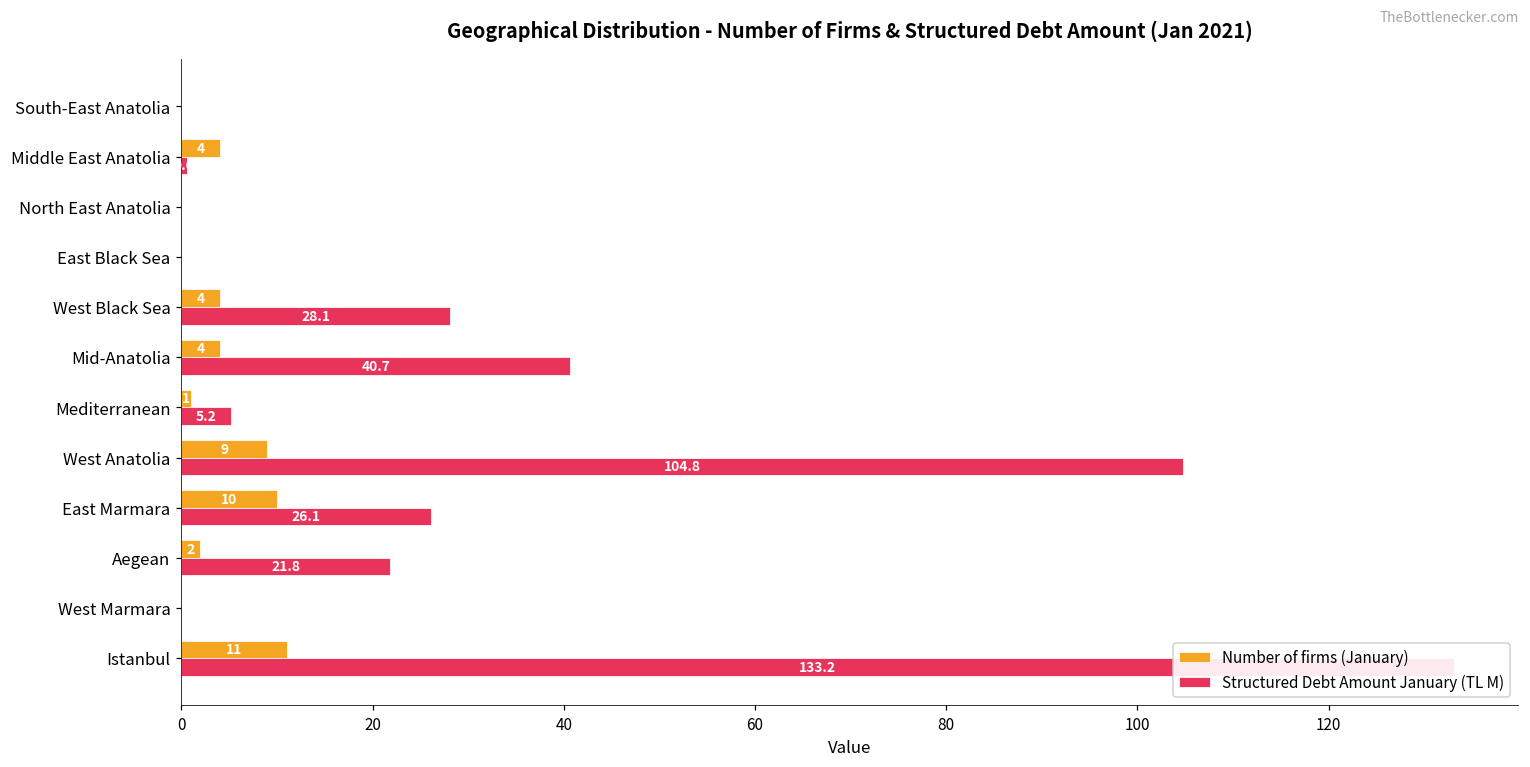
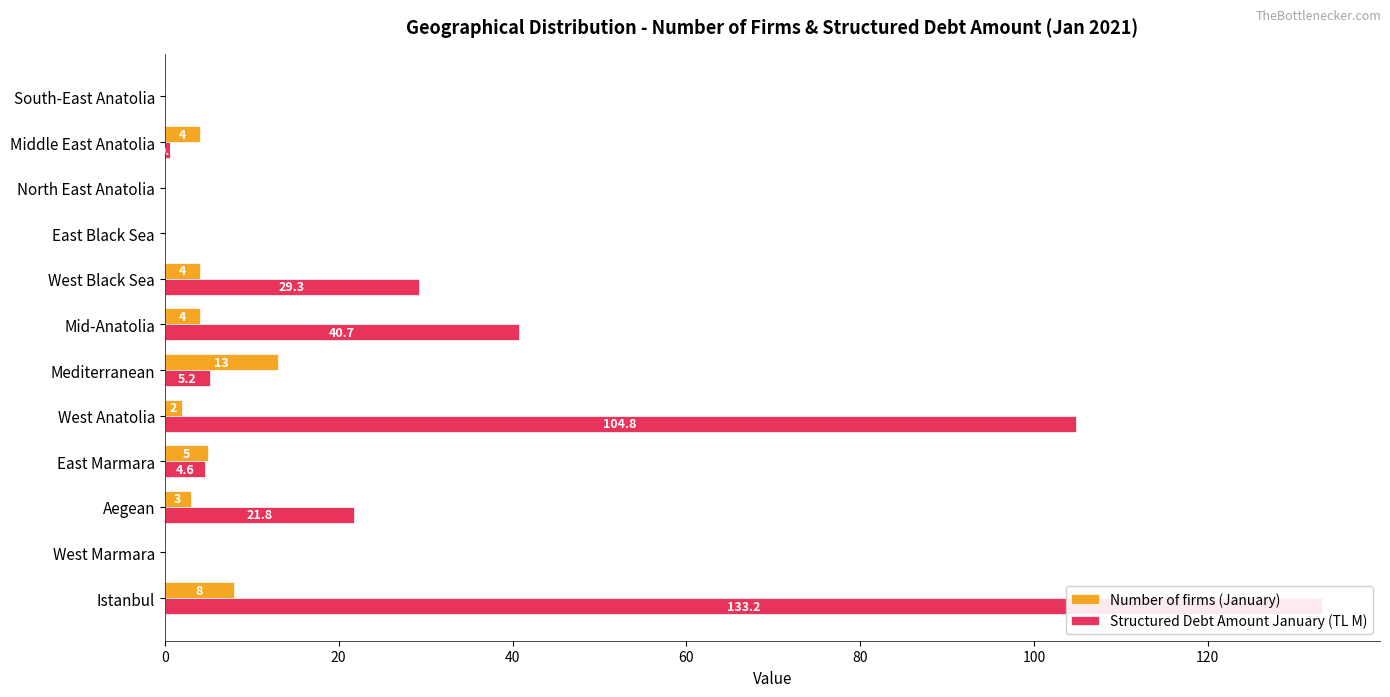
Structured Debt Amount January (TL M), West Black Sea: 28.1 -> 29.3
Number of firms (January), Mediterranean: 1 -> 13
Number of firms (January), West Anatolia: 9 -> 2
Number of firms (January), East Marmara: 10 -> 5
Structured Debt Amount January (TL M), East Marmara: 26.1 -> 4.6
Number of firms (January), Aegean: 2 -> 3
Number of firms (January), Istanbul: 11 -> 8
